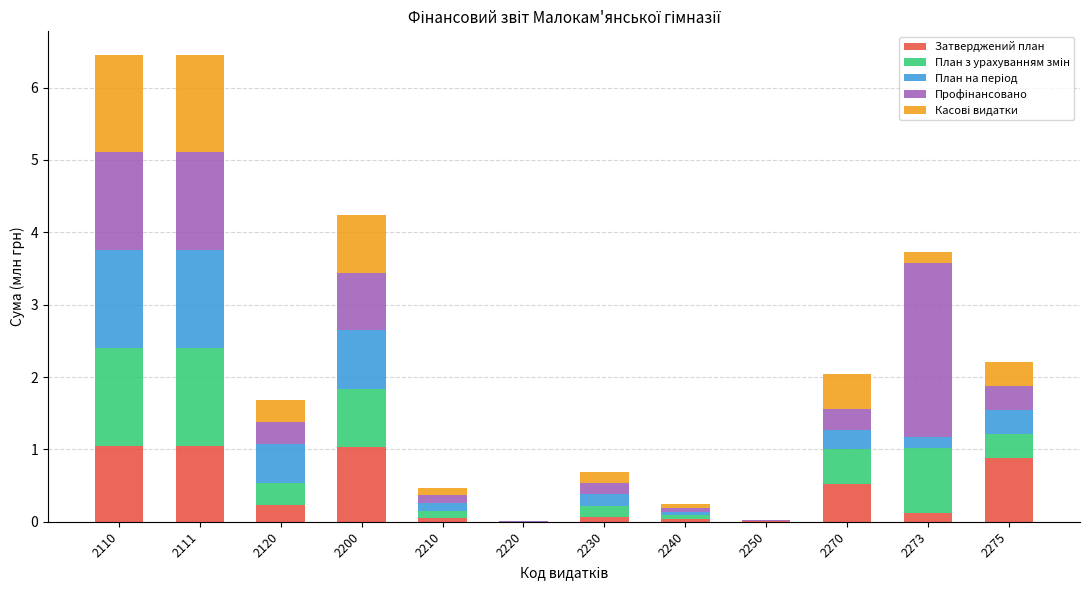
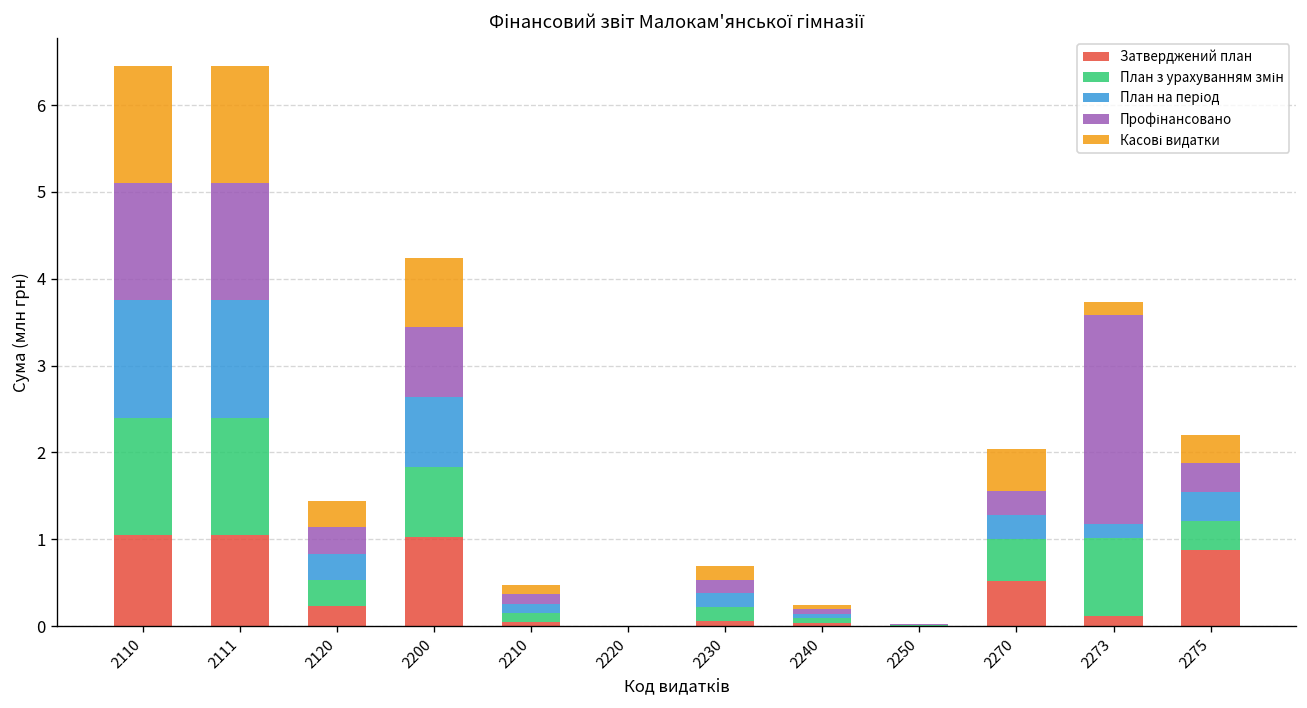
План на період, 2120: 0.5 -> 0.3
